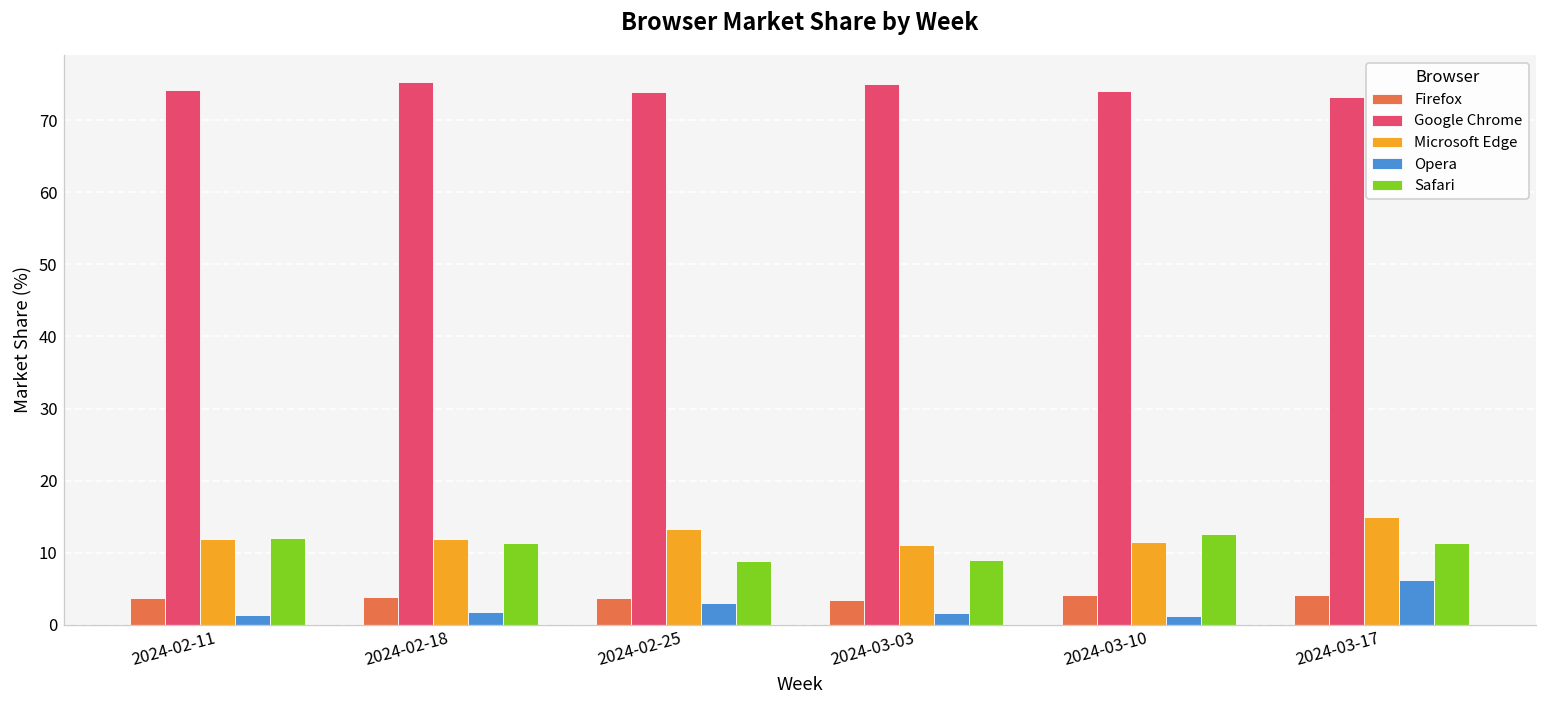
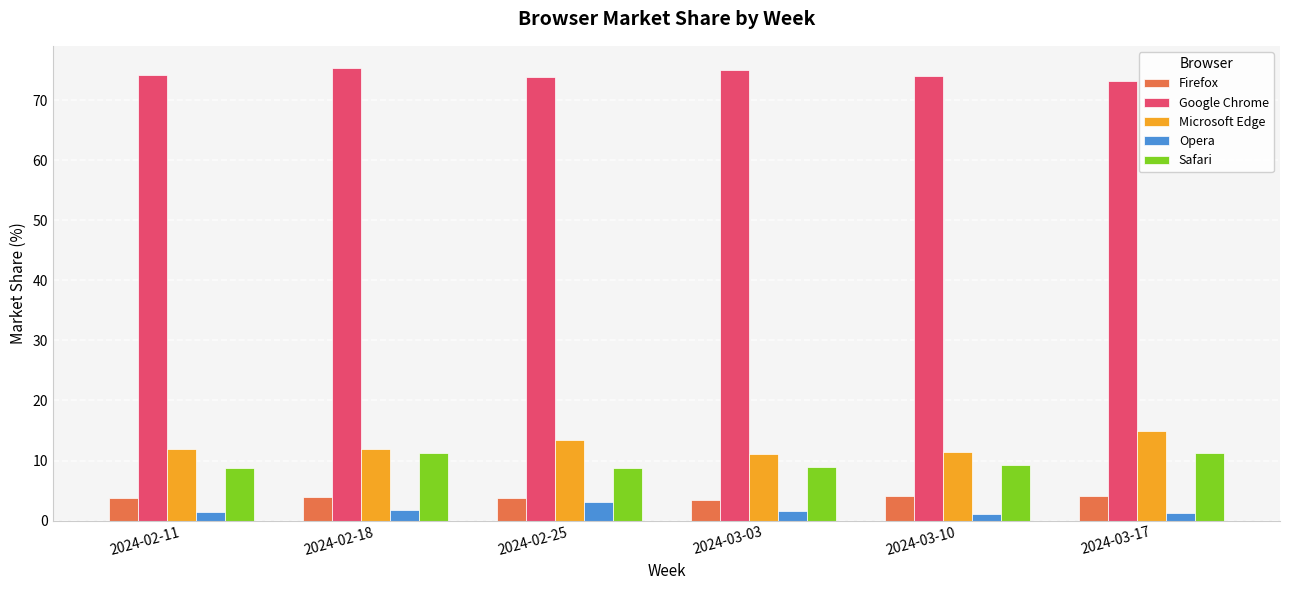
Safari, 2024-02-11: 12 -> 9
Safari, 2024-03-10: 13 -> 9
Opera, 2024-03-17: 6 -> 1
